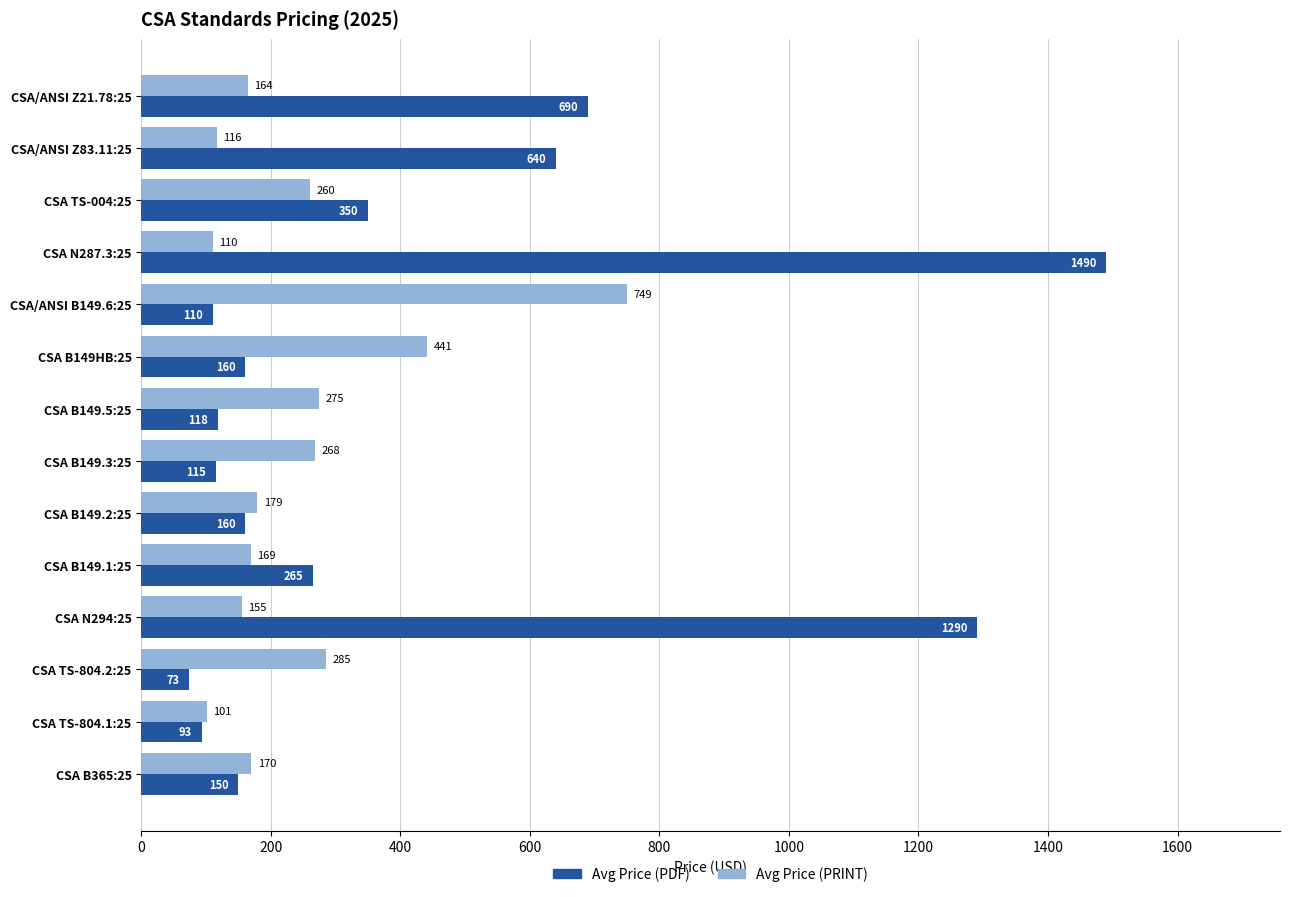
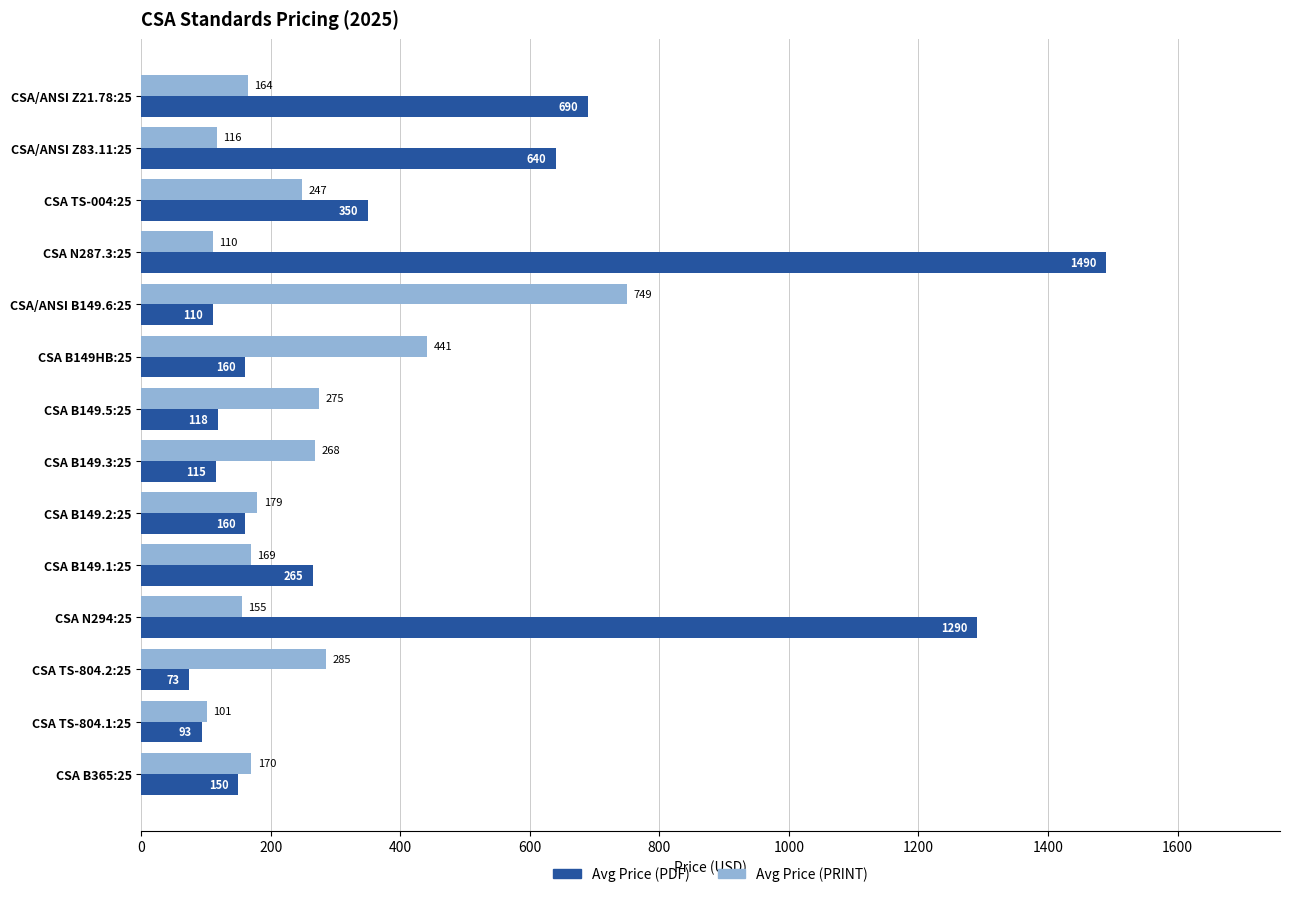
Avg Price (PRINT), CSA TS-004:25: 260 -> 247
